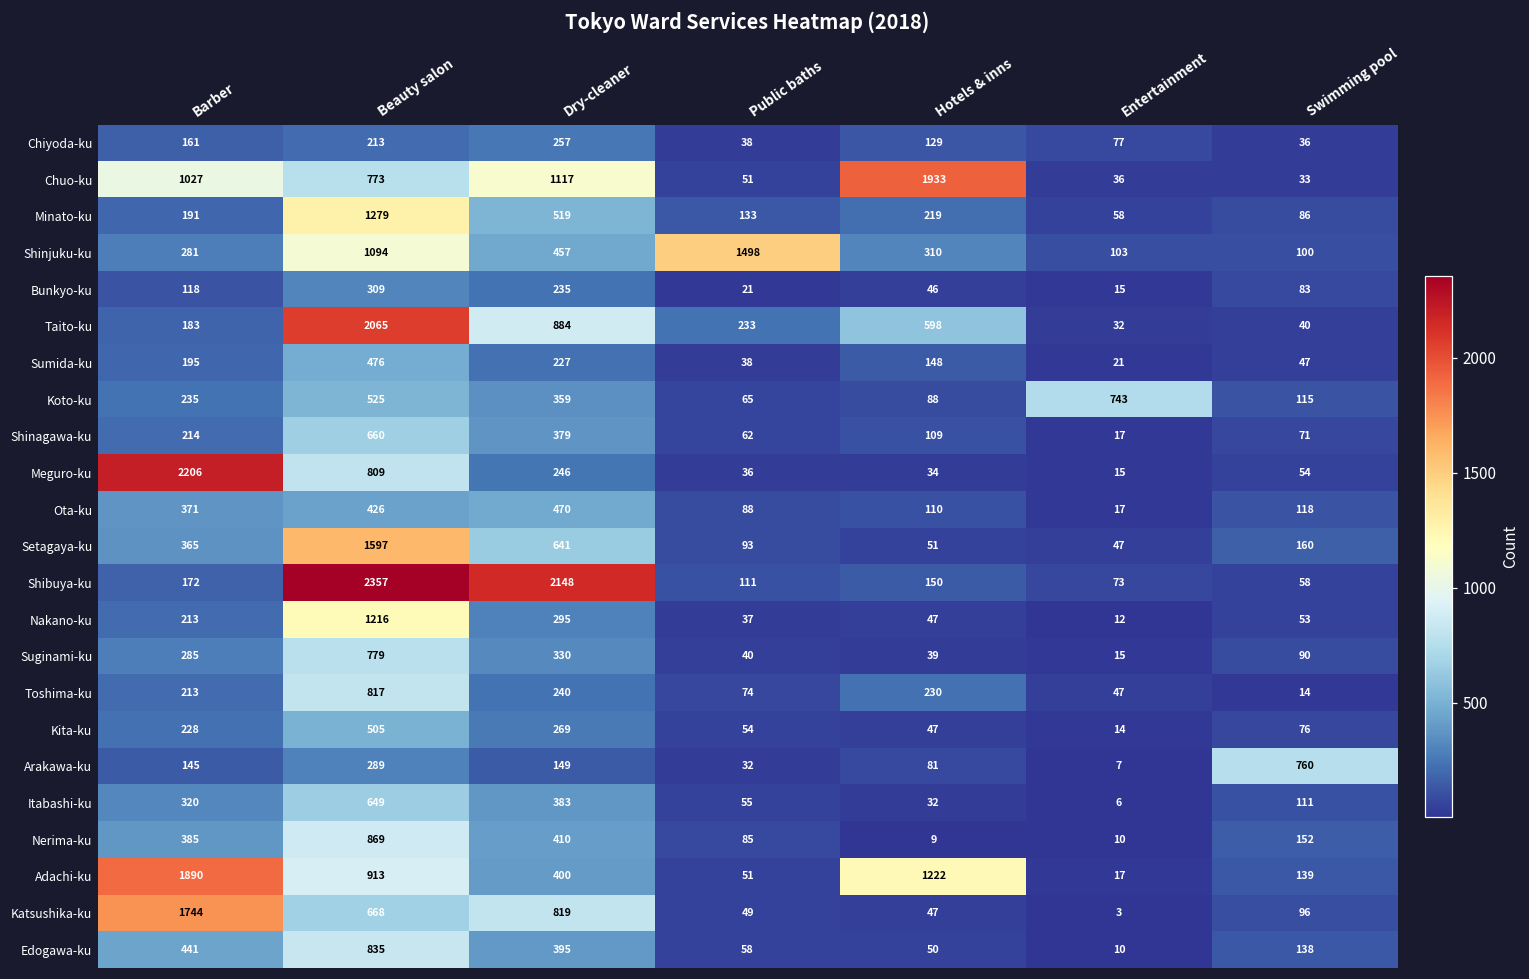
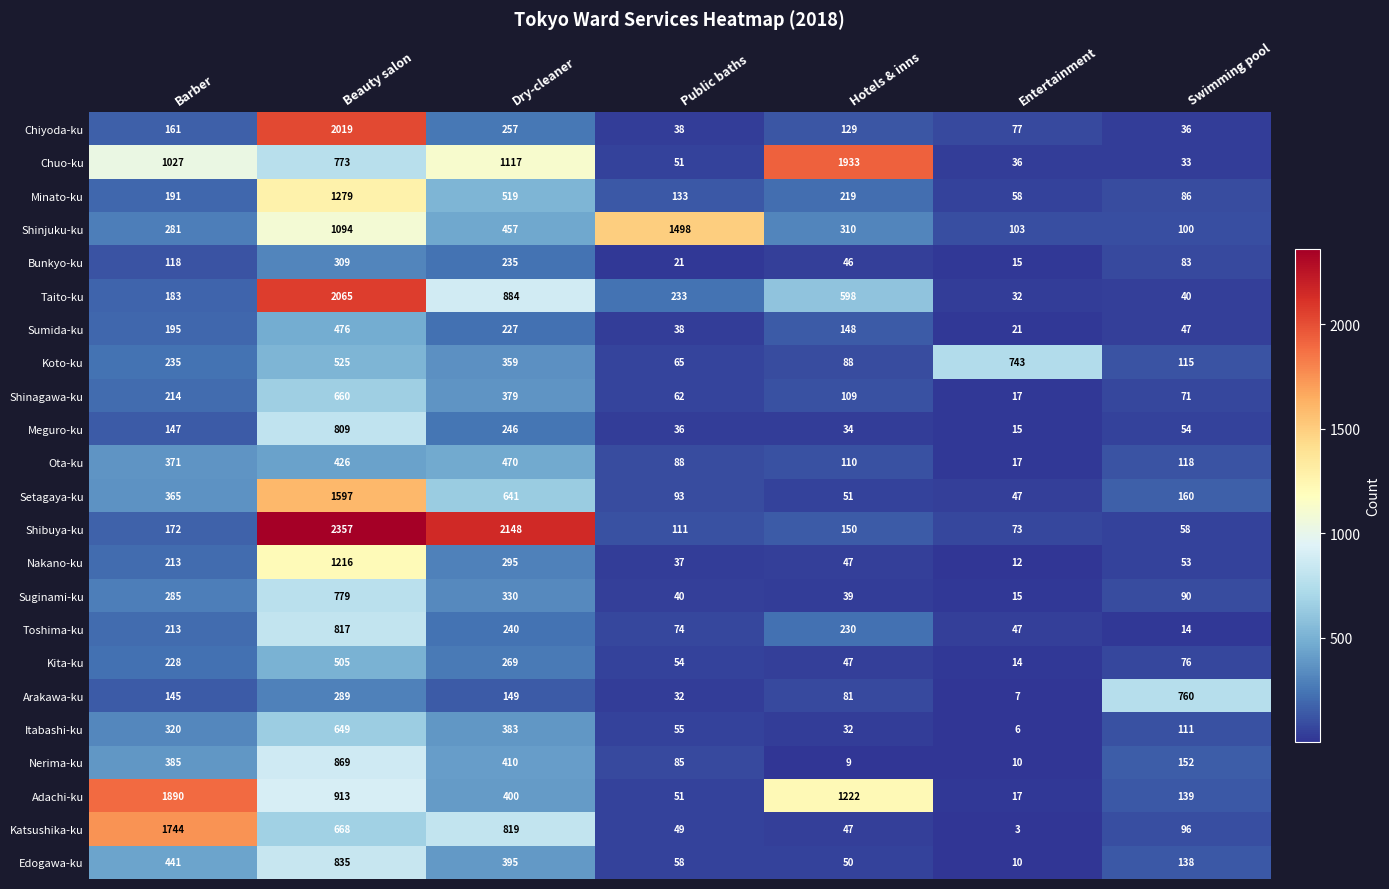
Chiyoda-ku, Beauty salon: 213 -> 2019
Meguro-ku, Barber: 2206 -> 147
